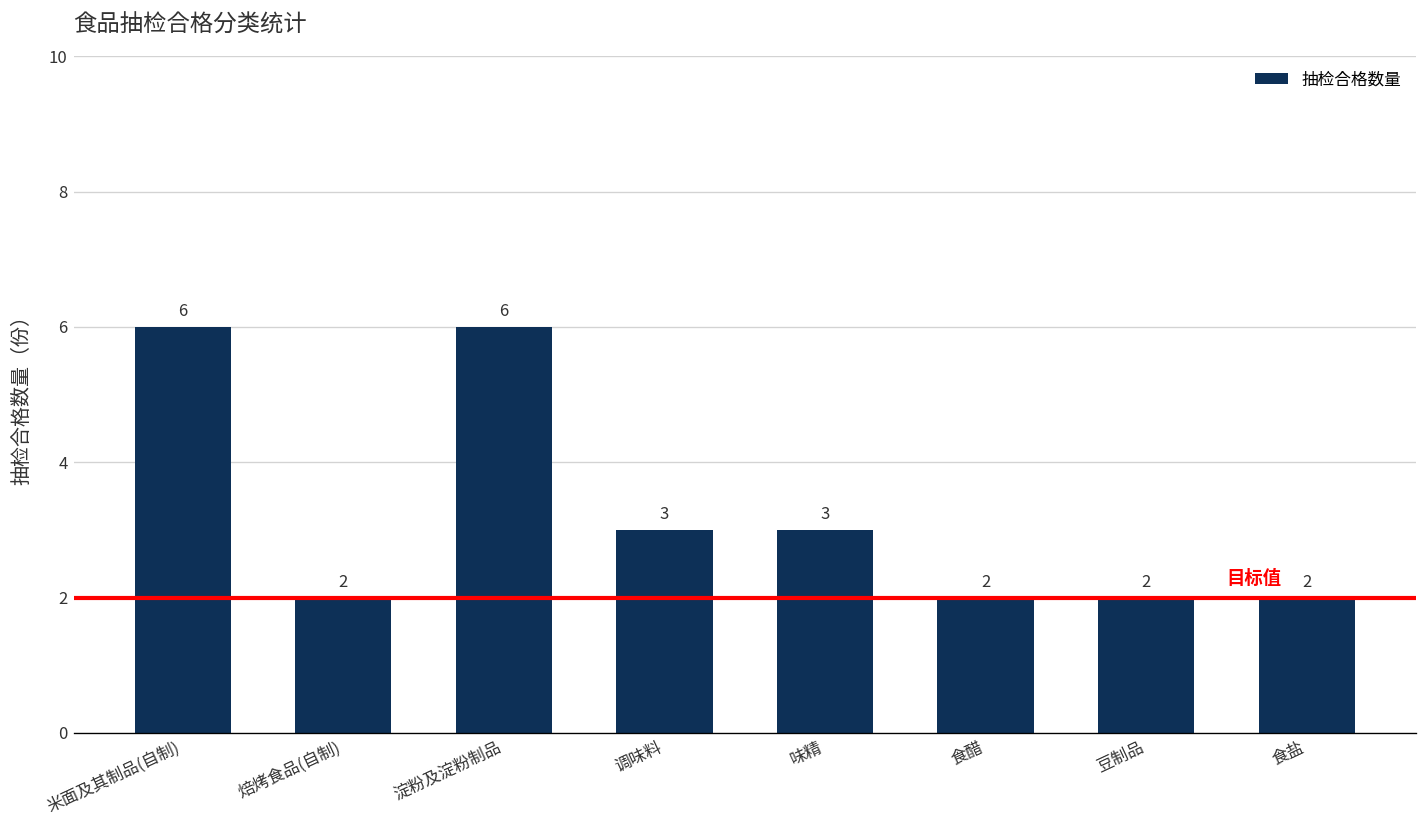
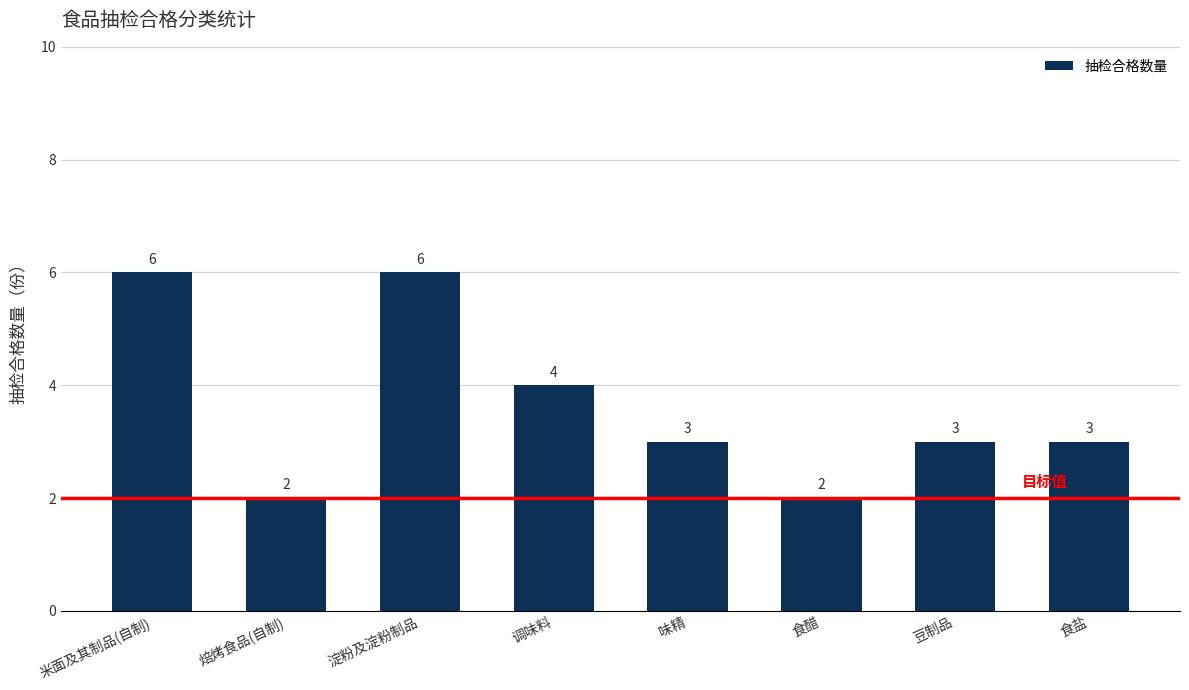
调味料: 3 -> 4
豆制品: 2 -> 3
食盐: 2 -> 3
